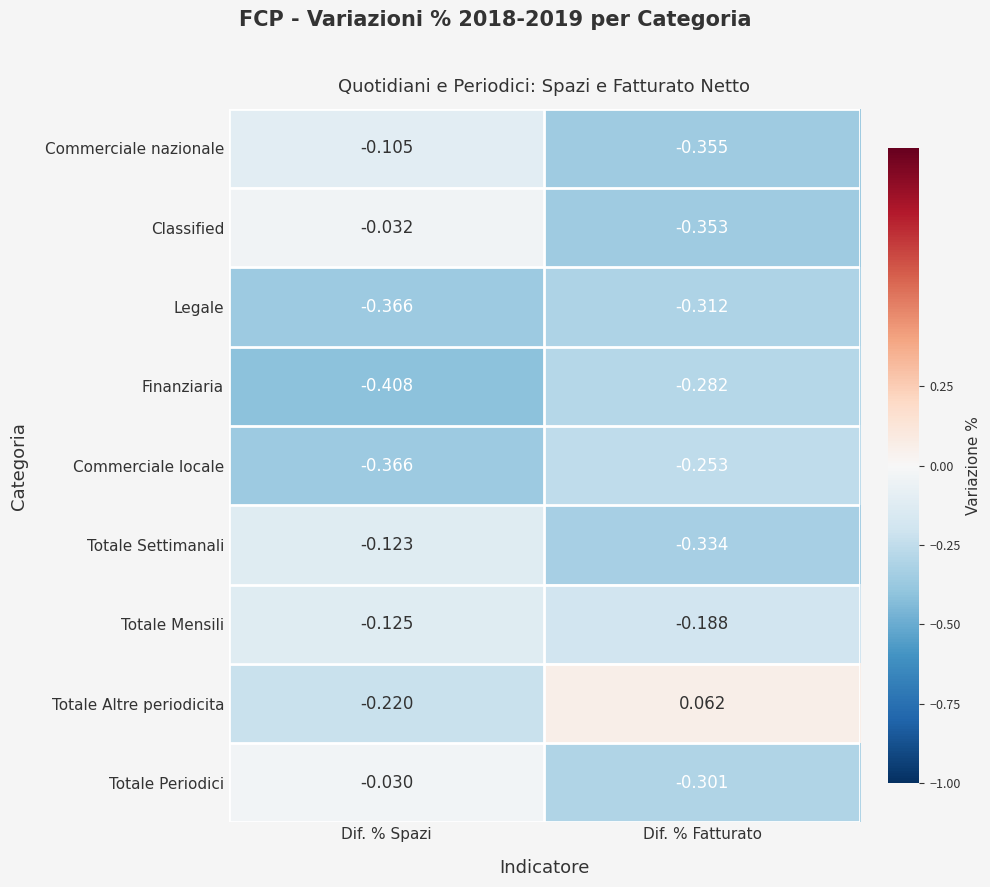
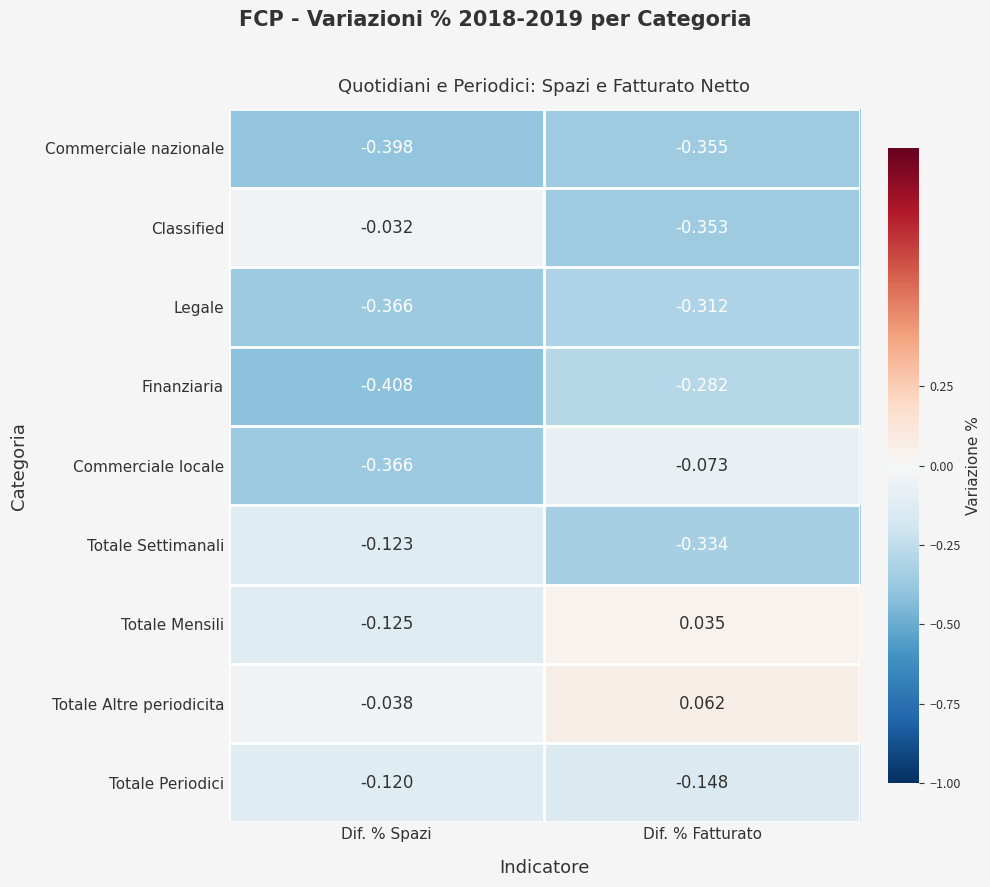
Commerciale nazionale, Dif. % Spazi: -0.105 -> -0.398
Commerciale locale, Dif. % Fatturato: -0.253 -> -0.073
Totale Mensili, Dif. % Fatturato: -0.188 -> 0.035
Totale Altre periodicita, Dif. % Spazi: -0.220 -> -0.038
Totale Periodici, Dif. % Spazi: -0.030 -> -0.120
Totale Periodici, Dif. % Fatturato: -0.301 -> -0.148
